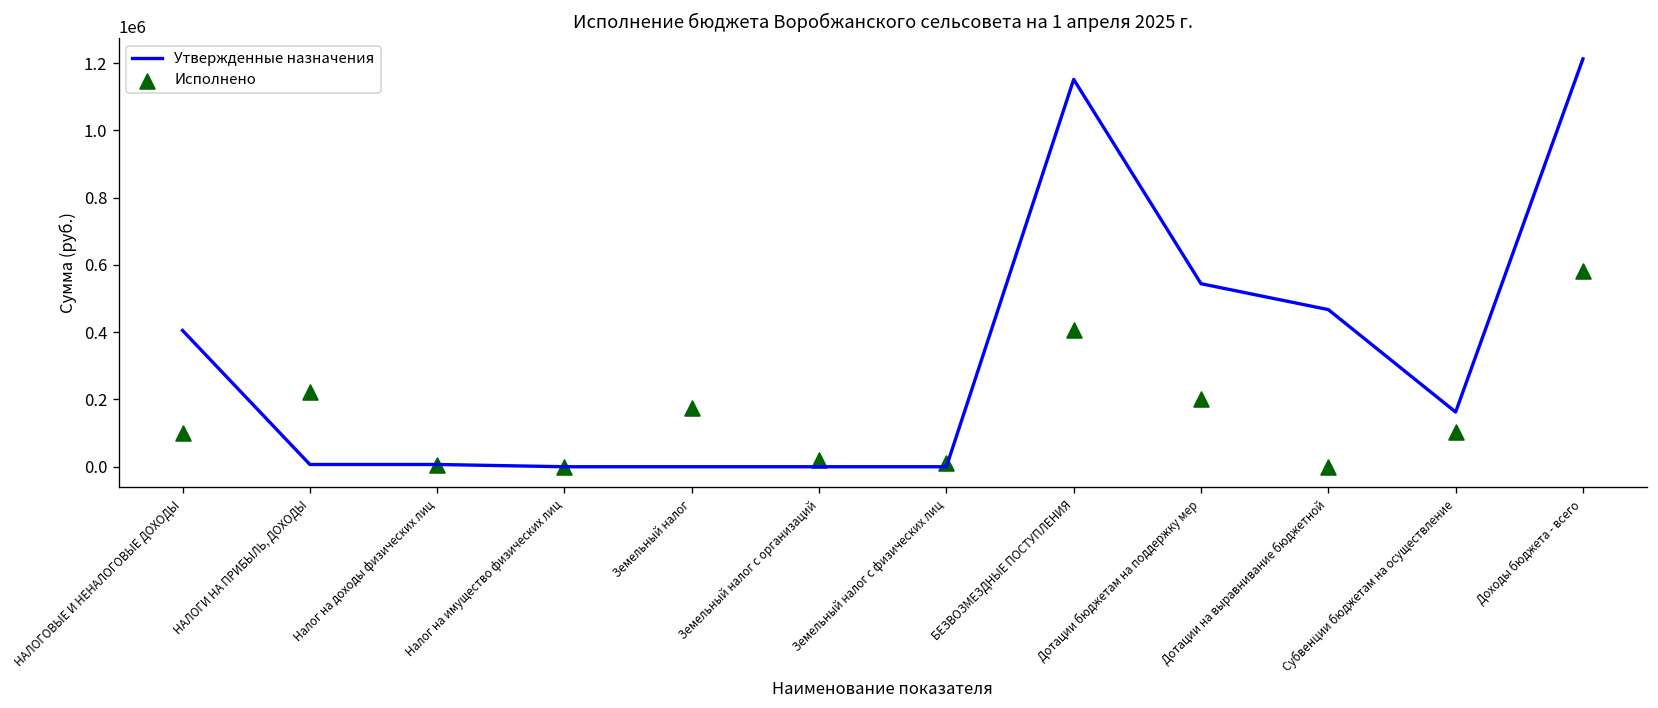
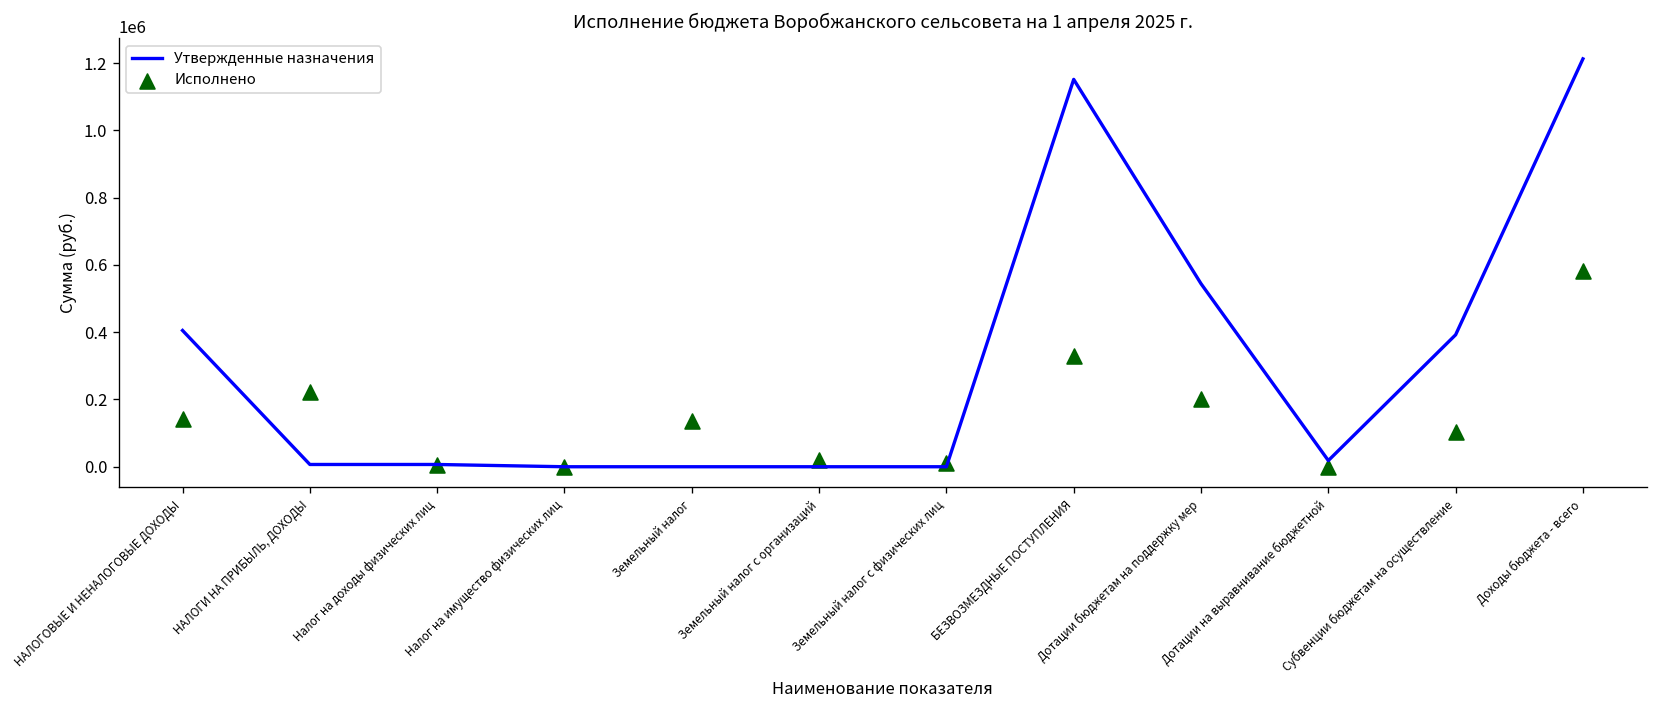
Исполнено, НАЛОГОВЫЕ И НЕНАЛОГОВЫЕ ДОХОДЫ: 100000 -> 140000
Исполнено, Земельный налог: 180000 -> 140000
Исполнено, БЕЗВОЗМЕЗДНЫЕ ПОСТУПЛЕНИЯ: 410000 -> 330000
Утвержденные назначения, Дотации на выравнивание бюджетной: 470000 -> 20000
Утвержденные назначения, Субвенции бюджетам на осуществление: 160000 -> 390000
